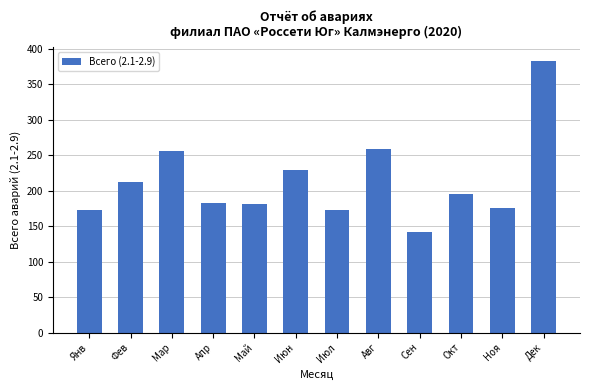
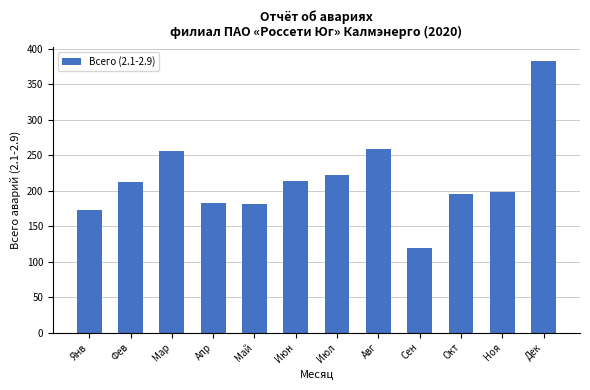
Июн: 230 -> 210
Июл: 170 -> 220
Сен: 140 -> 120
Ноя: 180 -> 200
